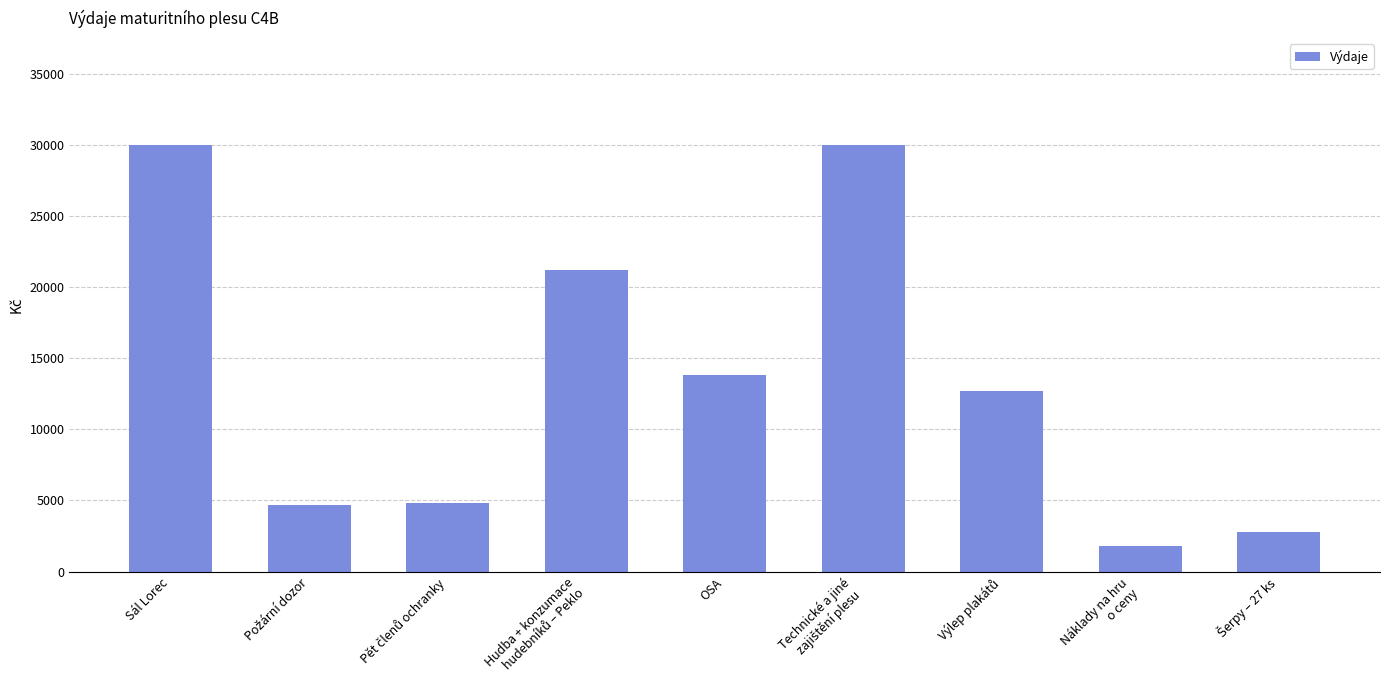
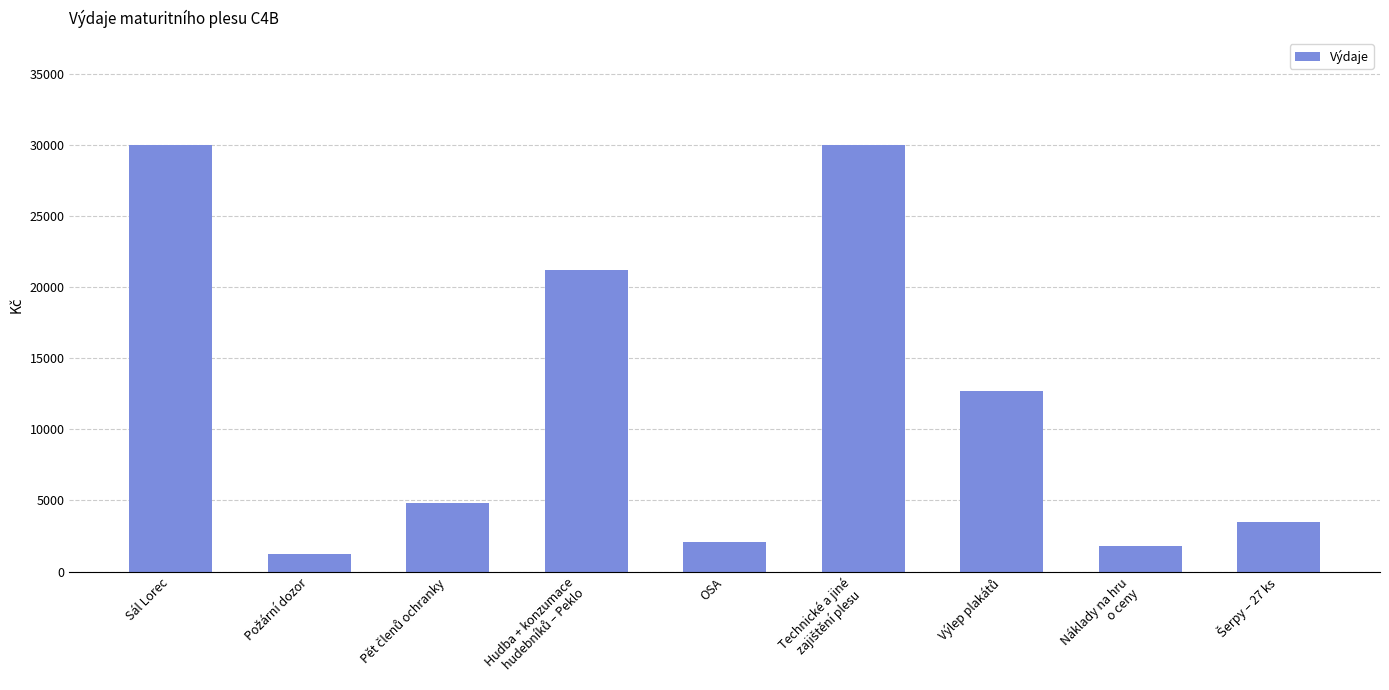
Požární dozor: 4700 -> 1200
OSA: 13800 -> 2100
Šerpy – 27 ks: 2800 -> 3500
